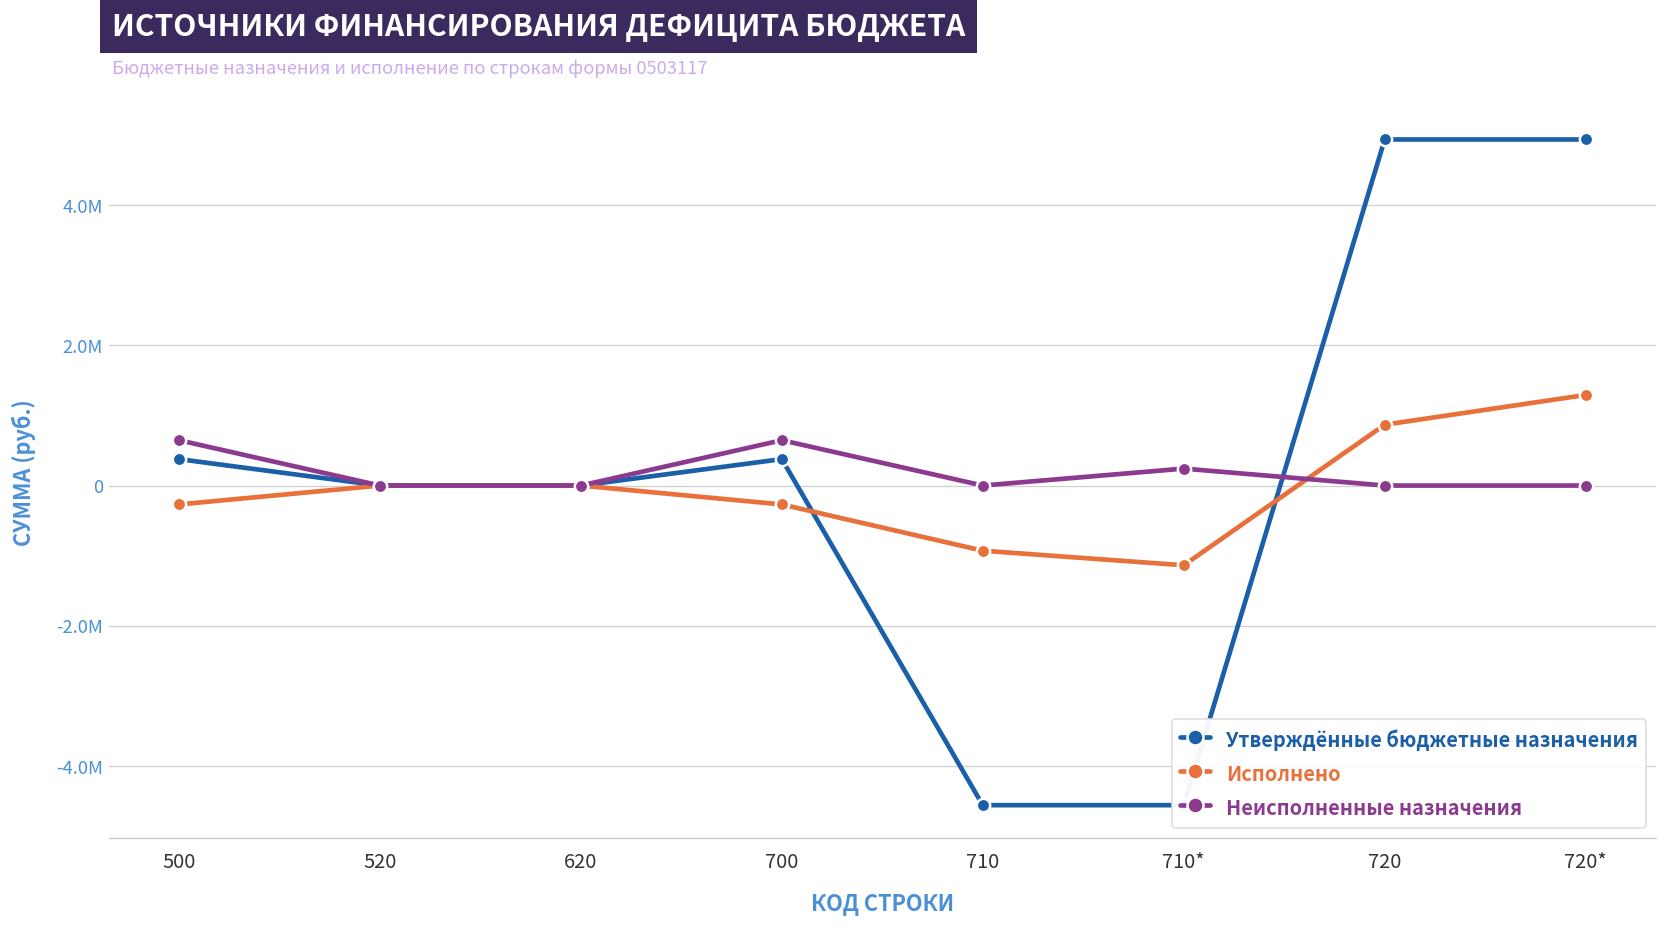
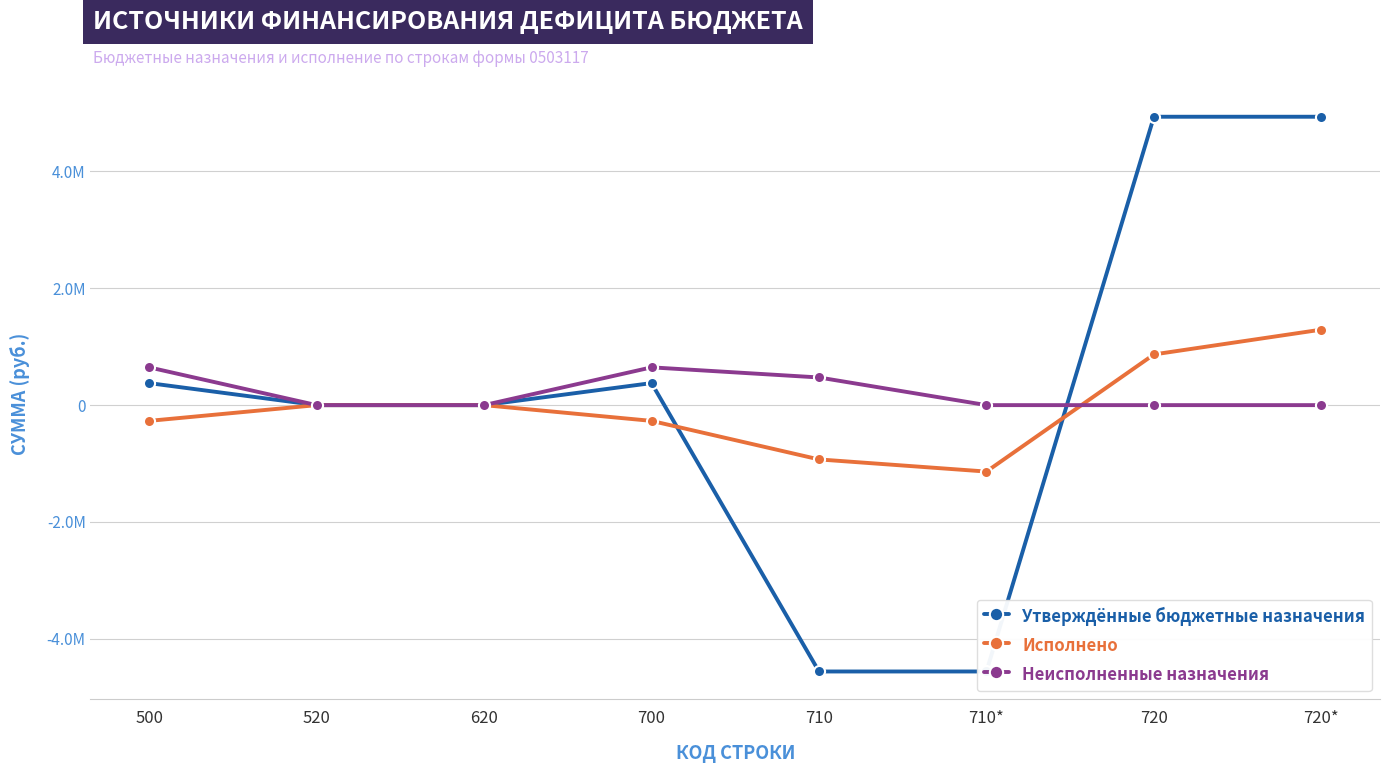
Неисполненные назначения, 710: 0 -> 500000
Неисполненные назначения, 710*: 200000 -> 0
